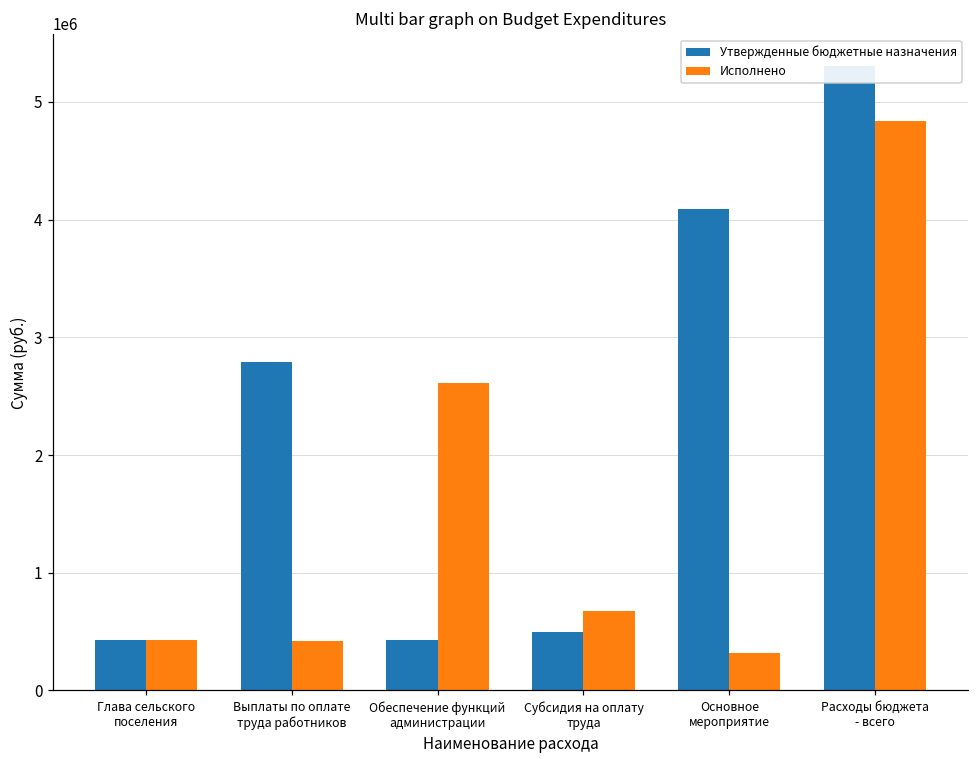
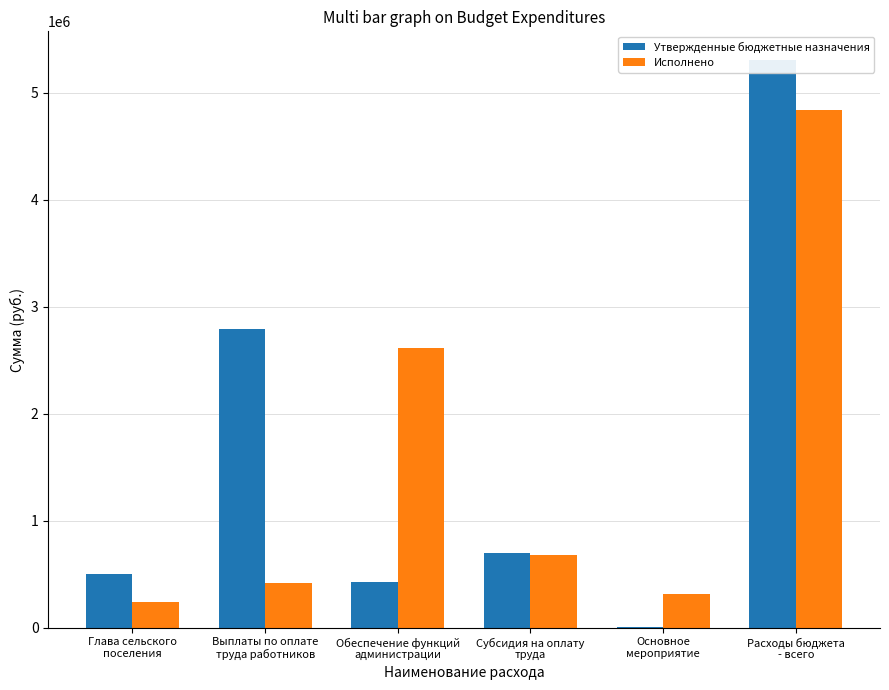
Утвержденные бюджетные назначения, Глава сельского поселения: 420000 -> 500000
Исполнено, Глава сельского поселения: 420000 -> 240000
Утвержденные бюджетные назначения, Субсидия на оплату труда: 500000 -> 700000
Утвержденные бюджетные назначения, Основное мероприятие: 4090000 -> 10000
